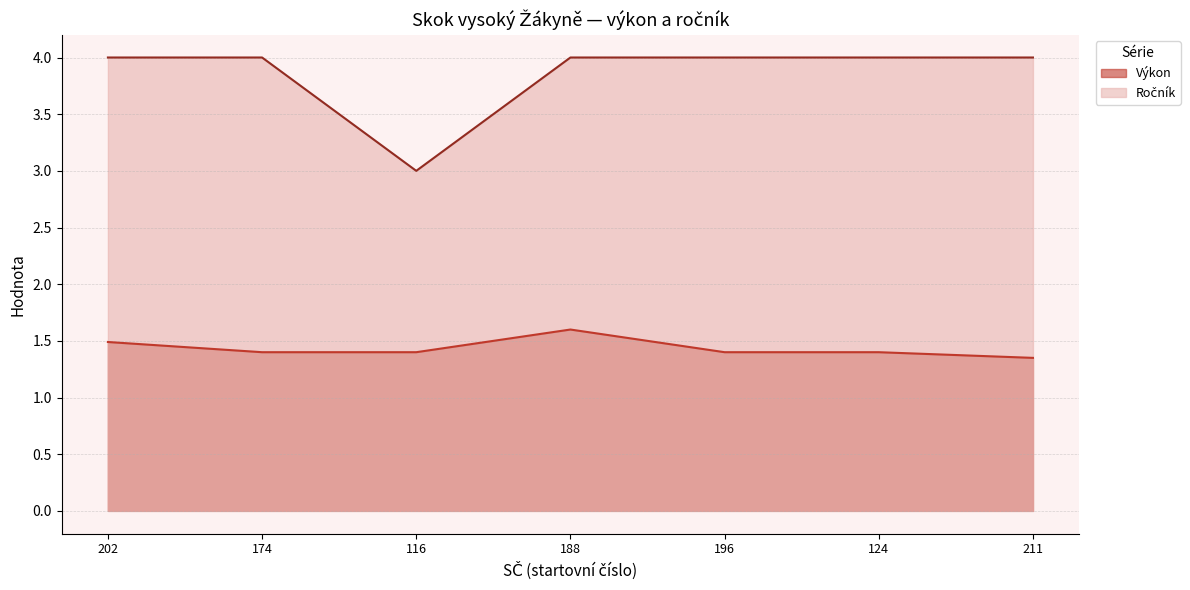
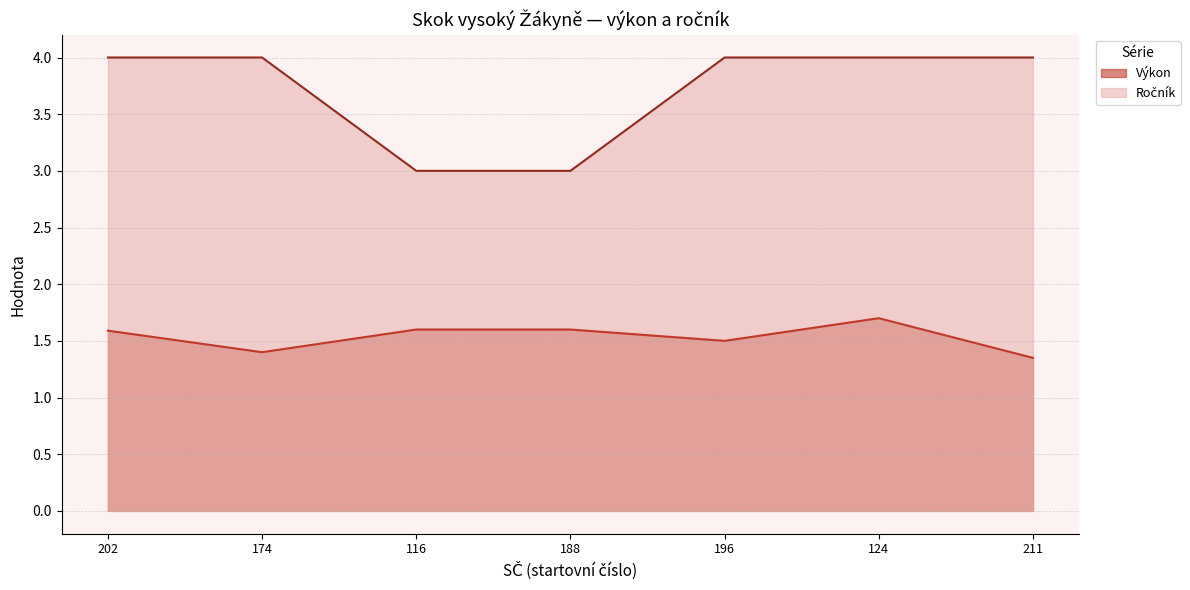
Výkon, 202: 1.49 -> 1.59
Výkon, 116: 1.4 -> 1.6
Ročník, 188: 4 -> 3
Výkon, 196: 1.4 -> 1.5
Výkon, 124: 1.4 -> 1.7
